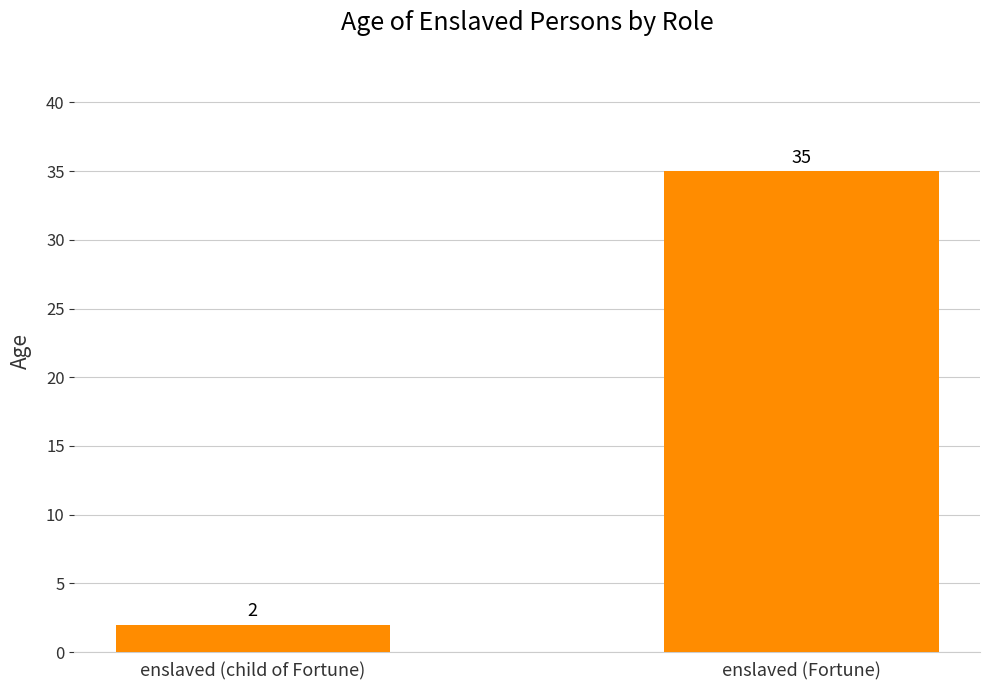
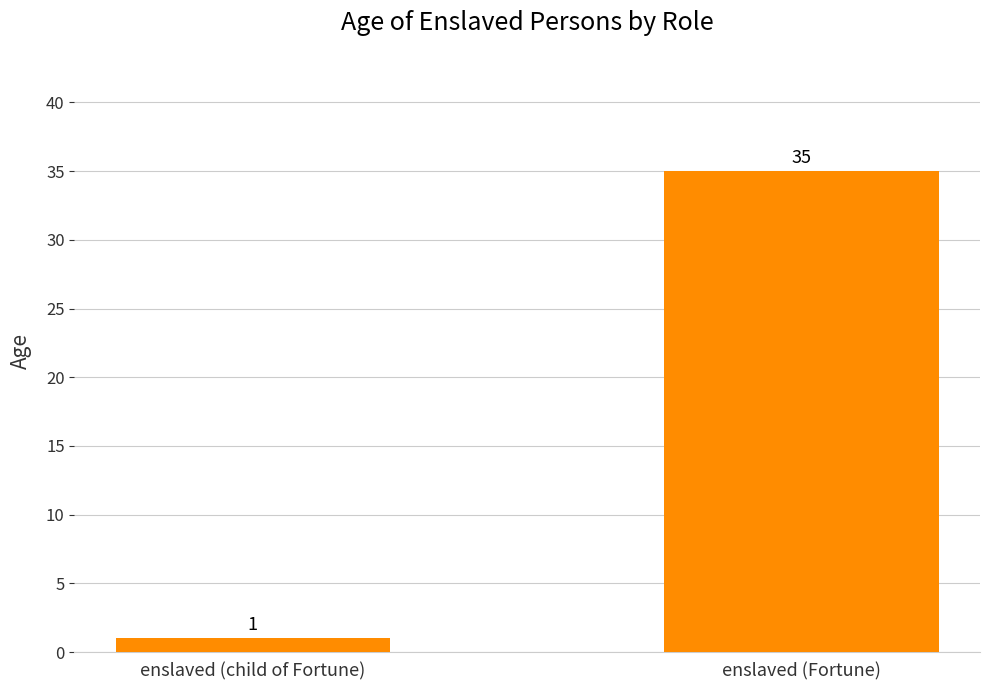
enslaved (child of Fortune): 2 -> 1
